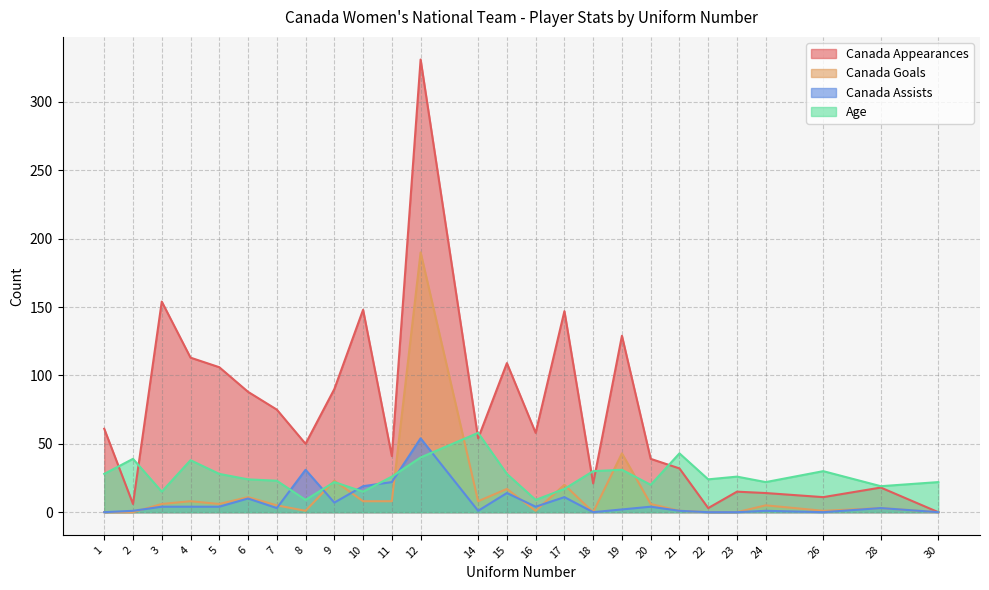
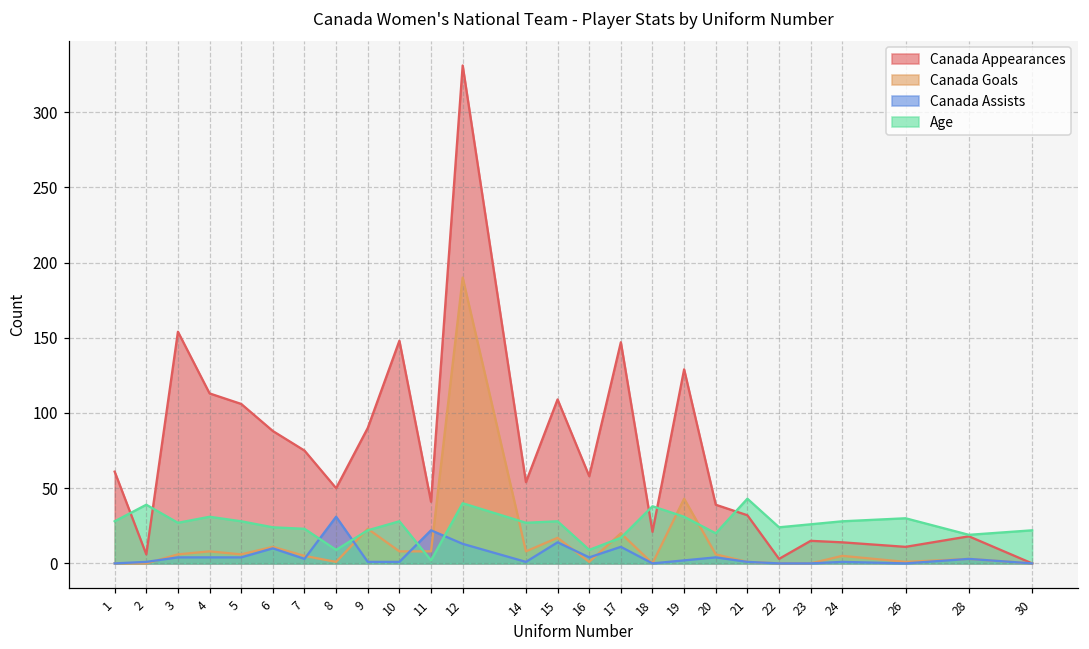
Age, 3: 15 -> 27
Age, 4: 38 -> 31
Canada Assists, 9: 7 -> 1
Canada Assists, 10: 19 -> 1
Age, 10: 15 -> 28
Age, 11: 26 -> 2
Canada Assists, 12: 54 -> 13
Age, 14: 58 -> 27
Age, 18: 30 -> 38
Age, 24: 22 -> 28
